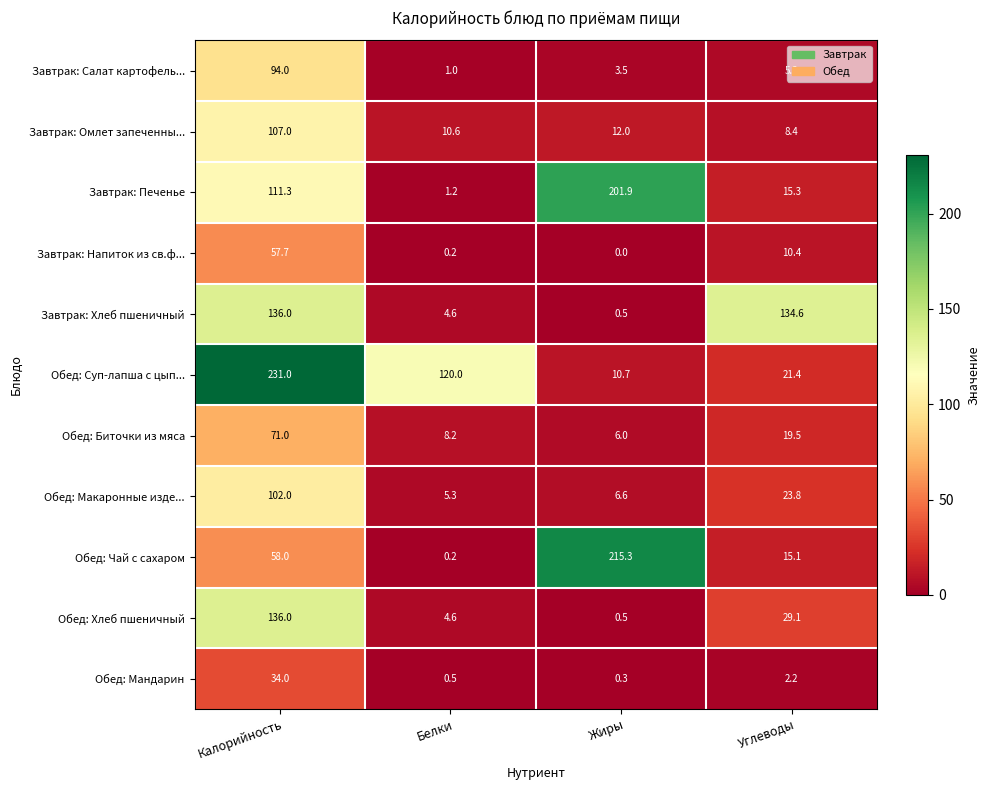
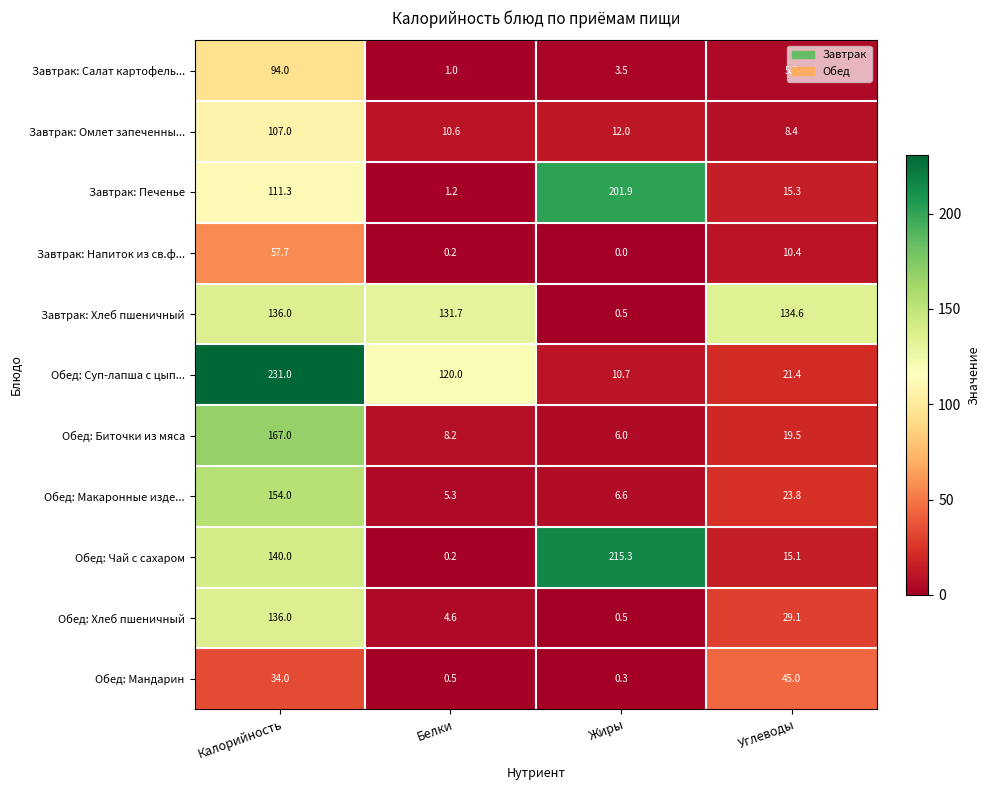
Завтрак: Хлеб пшеничный, Белки: 4.6 -> 131.7
Обед: Биточки из мяса, Калорийность: 71.0 -> 167.0
Обед: Макаронные изде..., Калорийность: 102.0 -> 154.0
Обед: Чай с сахаром, Калорийность: 58.0 -> 140.0
Обед: Мандарин, Углеводы: 2.2 -> 45.0
